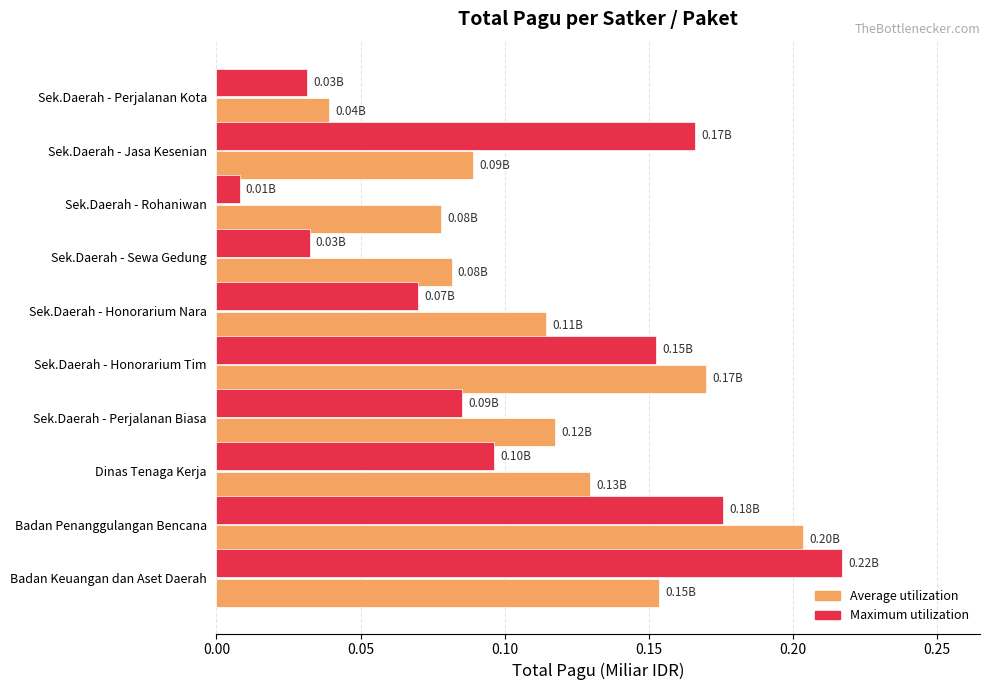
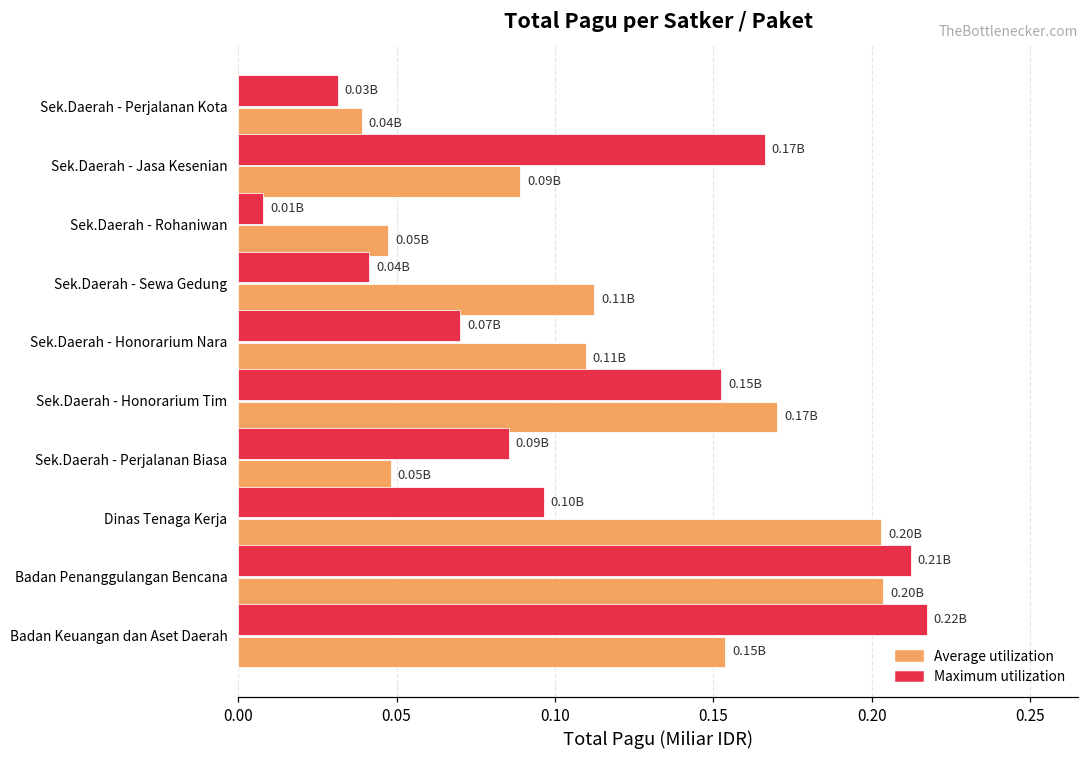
Average utilization, Sek.Daerah - Rohaniwan: 0.08B -> 0.05B
Maximum utilization, Sek.Daerah - Sewa Gedung: 0.03B -> 0.04B
Average utilization, Sek.Daerah - Sewa Gedung: 0.08B -> 0.11B
Average utilization, Sek.Daerah - Honorarium Nara: 0.114 -> 0.110
Average utilization, Sek.Daerah - Perjalanan Biasa: 0.12B -> 0.05B
Average utilization, Dinas Tenaga Kerja: 0.13B -> 0.20B
Maximum utilization, Badan Penanggulangan Bencana: 0.18B -> 0.21B
